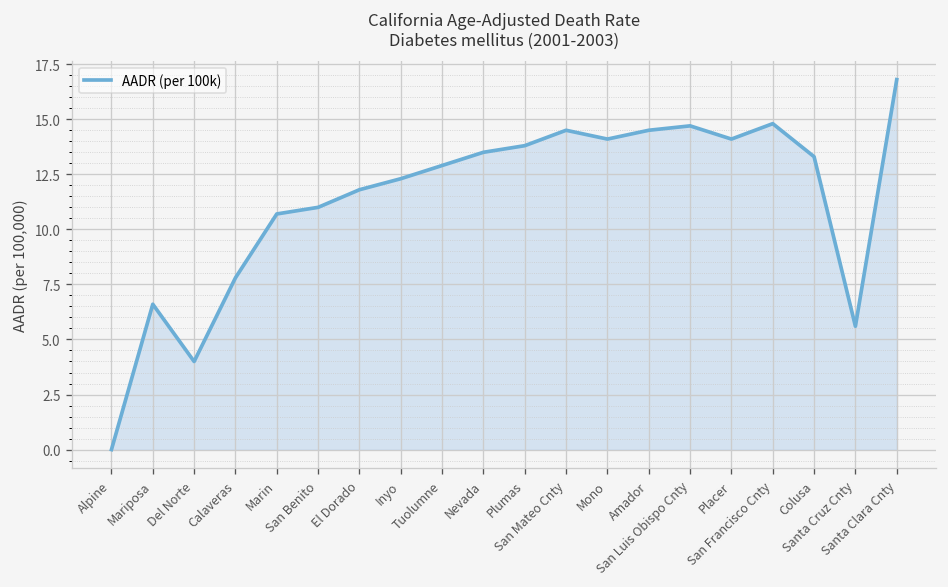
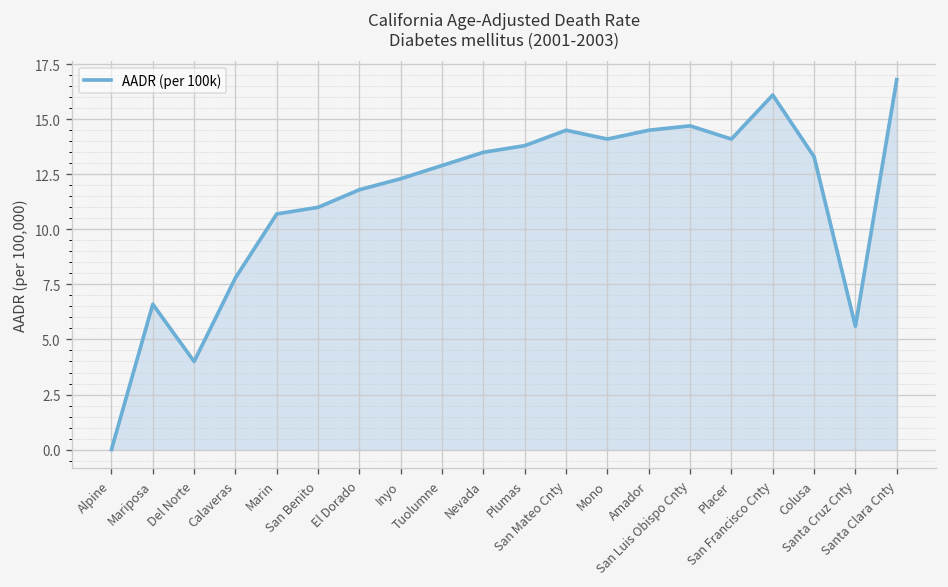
San Francisco Cnty: 14.8 -> 16.1
